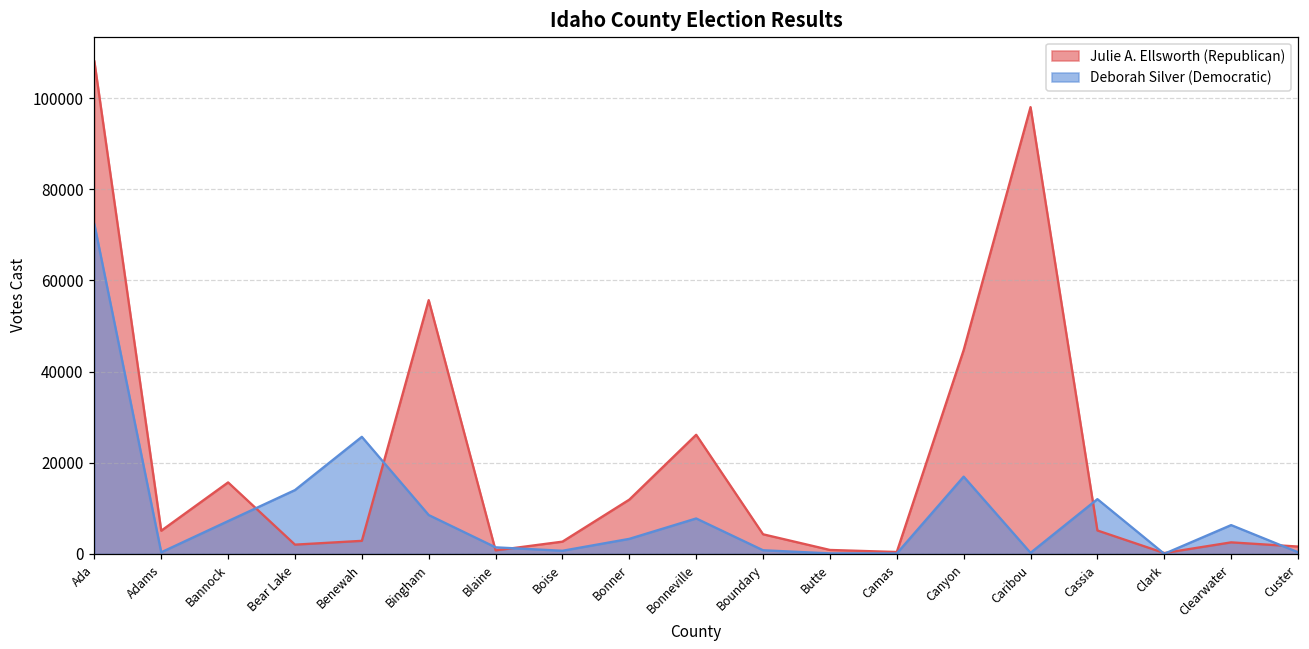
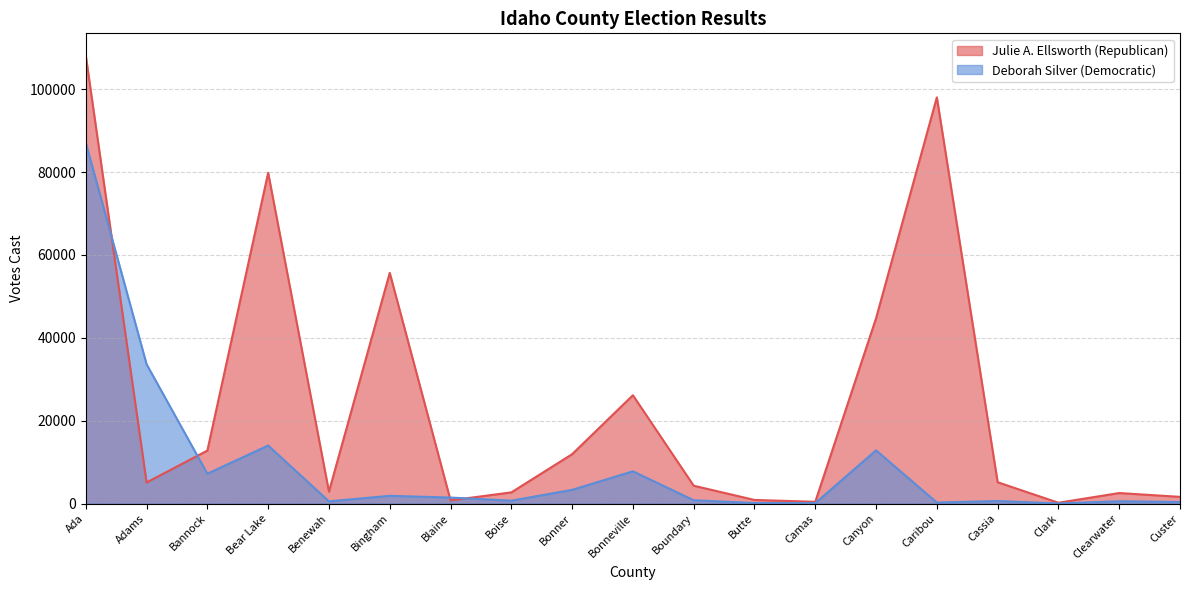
Deborah Silver (Democratic), Ada: 72000 -> 87000
Deborah Silver (Democratic), Adams: 0 -> 34000
Julie A. Ellsworth (Republican), Bannock: 16000 -> 13000
Julie A. Ellsworth (Republican), Bear Lake: 2000 -> 80000
Deborah Silver (Democratic), Benewah: 26000 -> 1000
Deborah Silver (Democratic), Bingham: 9000 -> 2000
Deborah Silver (Democratic), Canyon: 17000 -> 13000
Deborah Silver (Democratic), Cassia: 12000 -> 1000
Deborah Silver (Democratic), Clearwater: 6000 -> 1000
